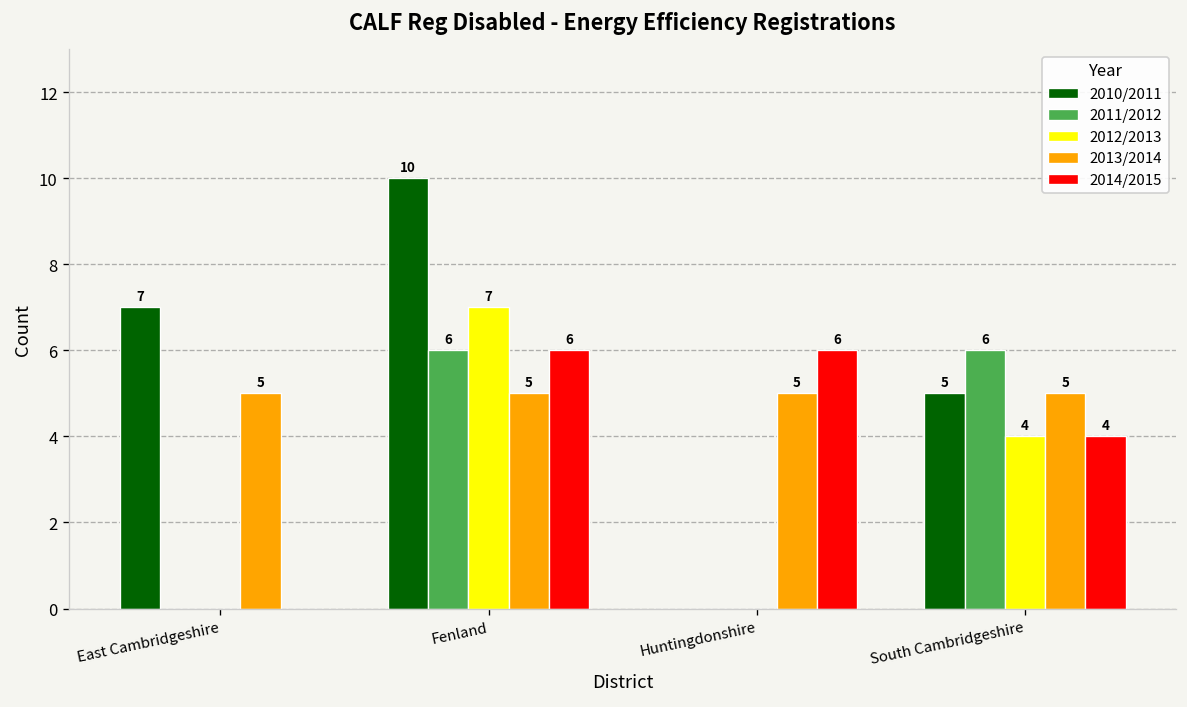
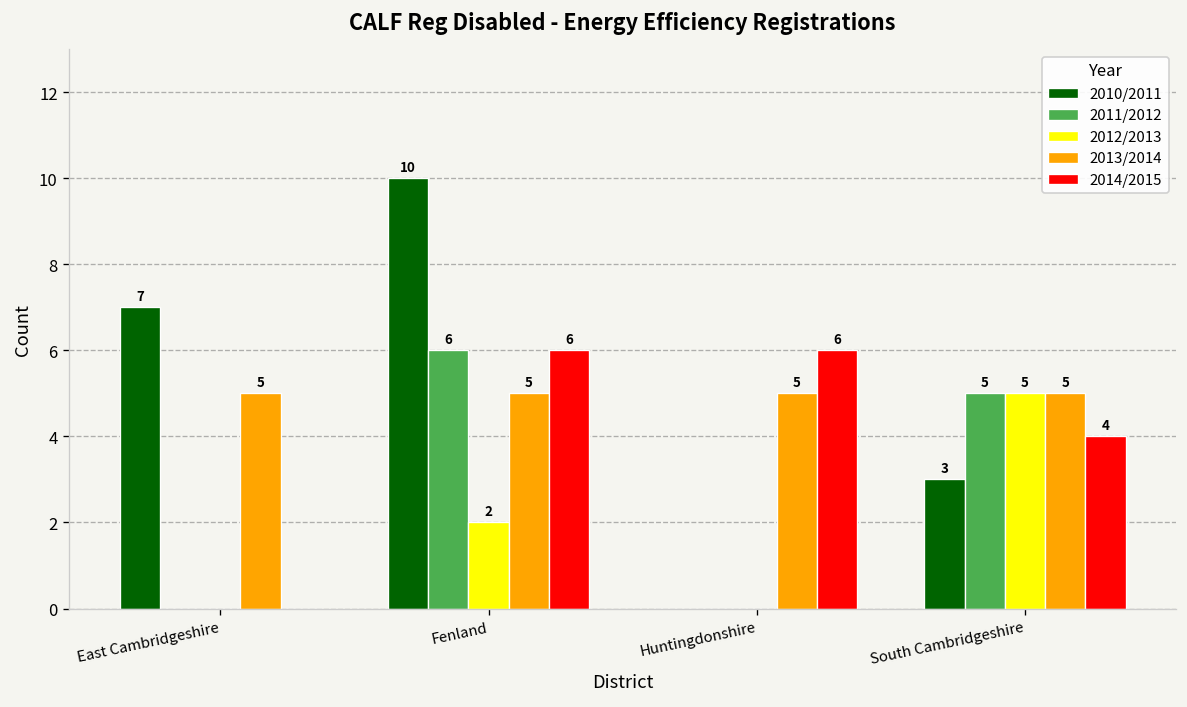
2012/2013, Fenland: 7 -> 2
2010/2011, South Cambridgeshire: 5 -> 3
2011/2012, South Cambridgeshire: 6 -> 5
2012/2013, South Cambridgeshire: 4 -> 5
